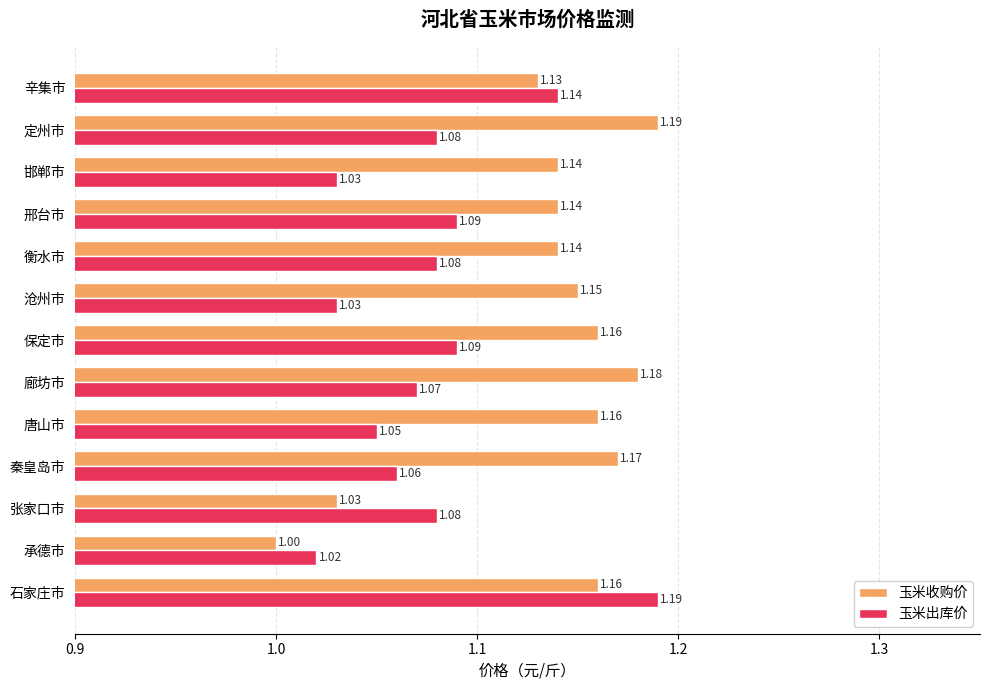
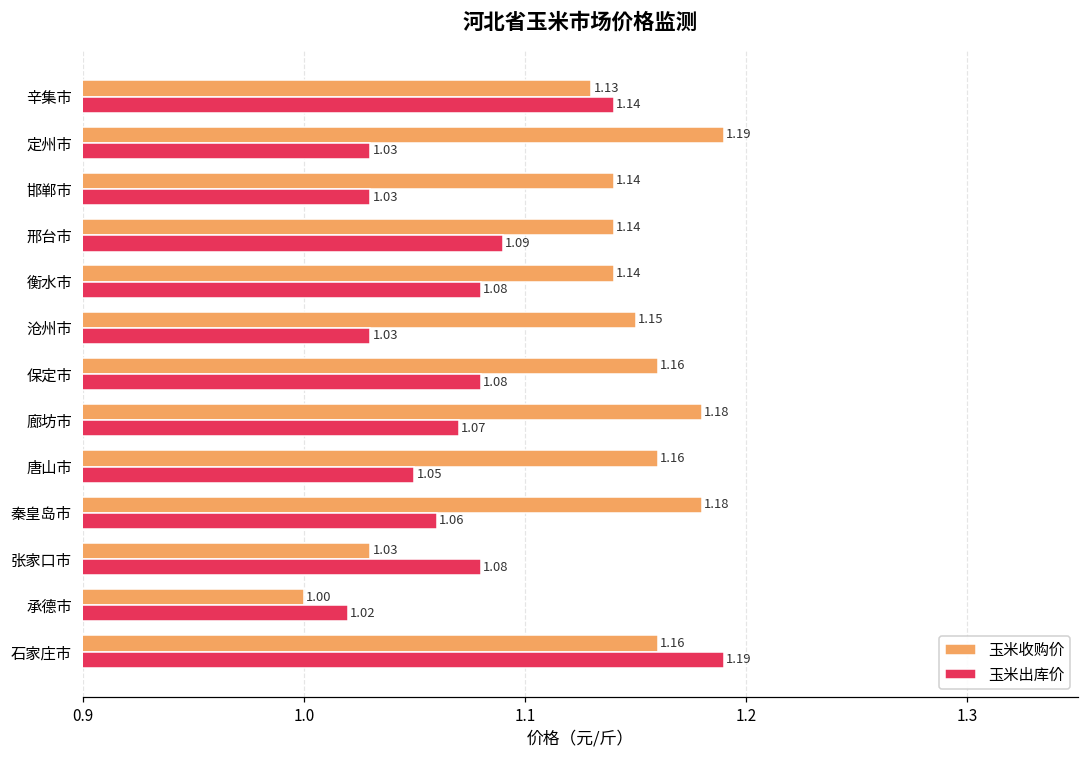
玉米出库价, 定州市: 1.08 -> 1.03
玉米出库价, 保定市: 1.09 -> 1.08
玉米收购价, 秦皇岛市: 1.17 -> 1.18
